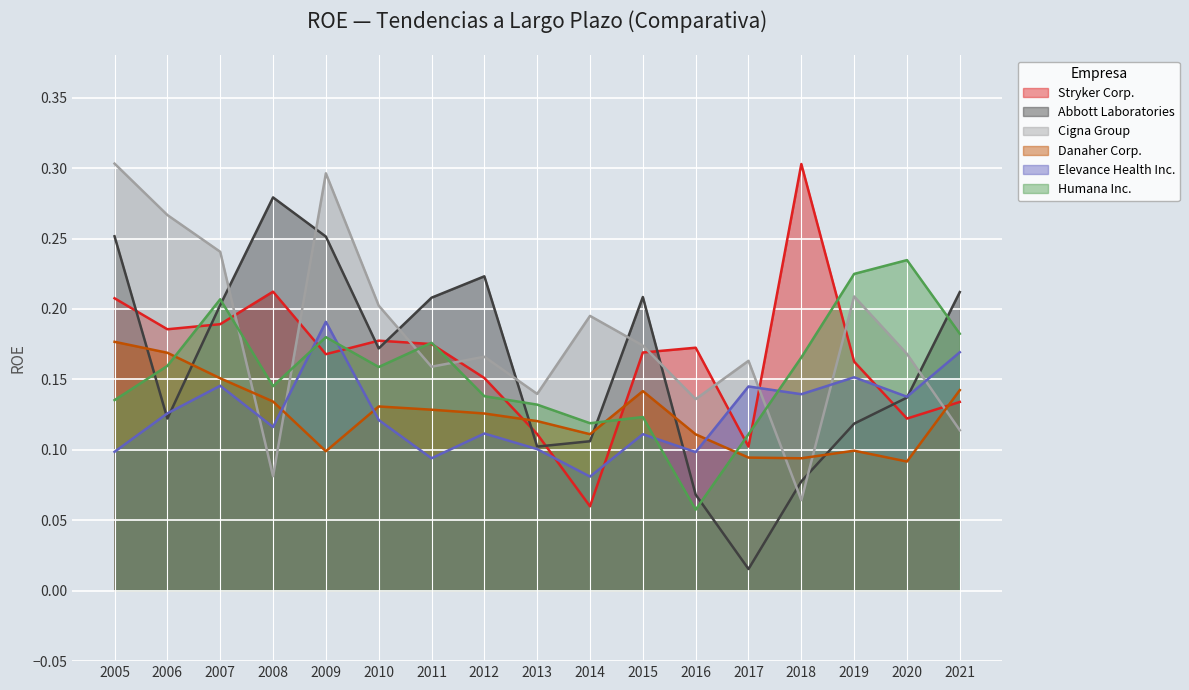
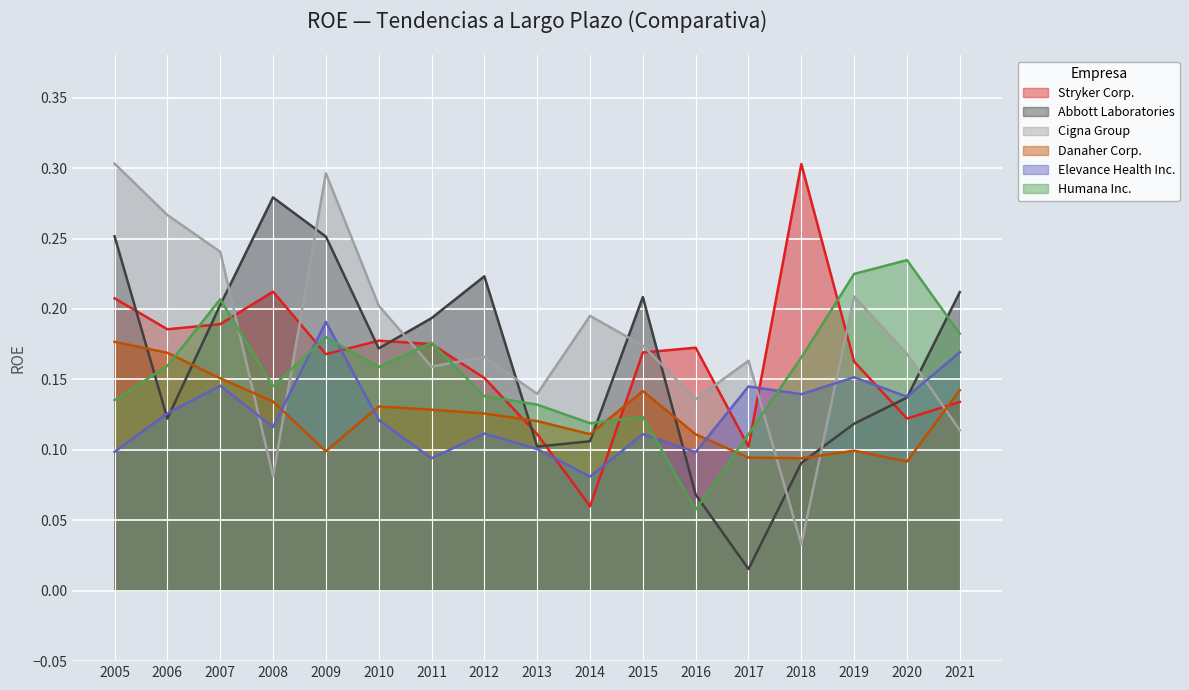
Abbott Laboratories, 2011: 0.208 -> 0.194
Abbott Laboratories, 2018: 0.078 -> 0.091
Cigna Group, 2018: 0.064 -> 0.033
